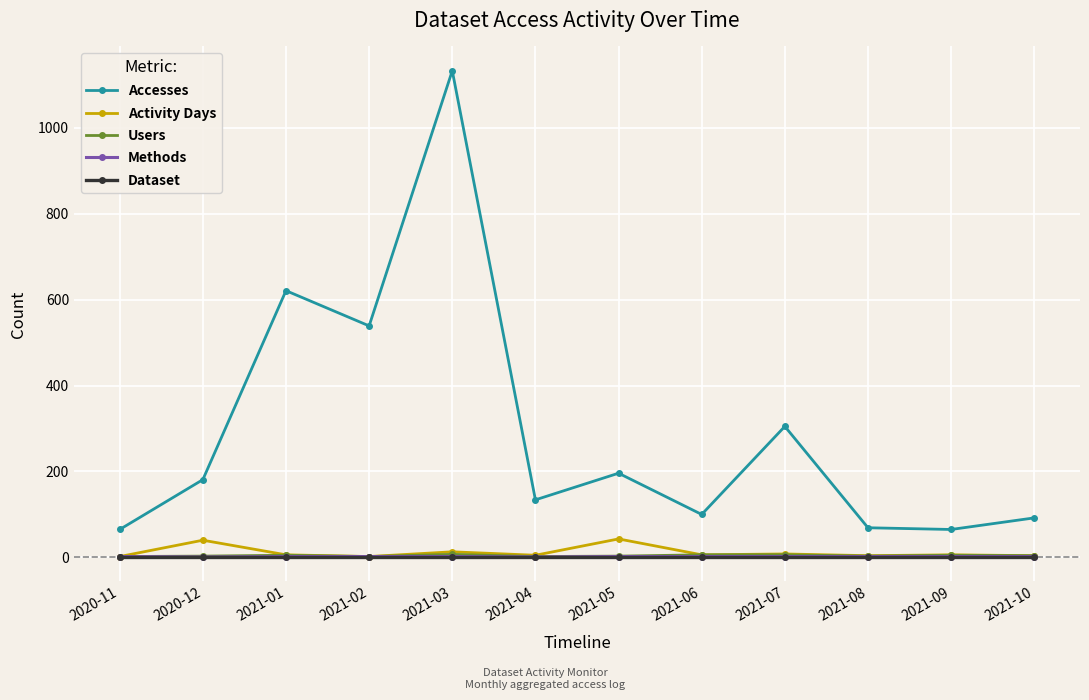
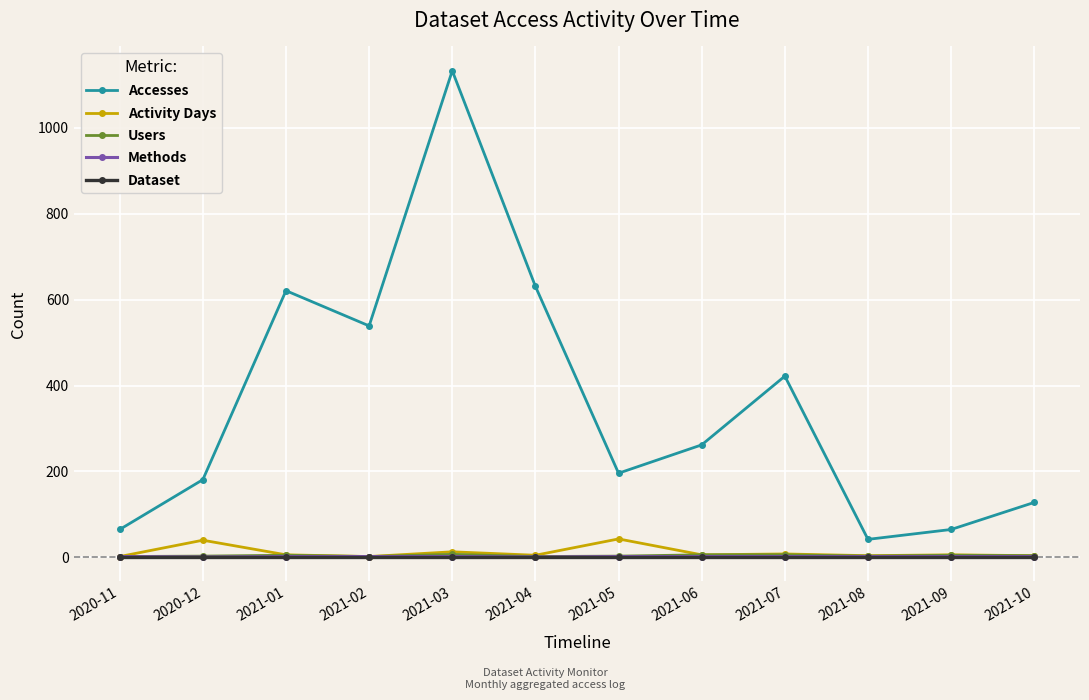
Accesses, 2021-04: 130 -> 630
Accesses, 2021-06: 100 -> 260
Accesses, 2021-07: 310 -> 420
Accesses, 2021-08: 70 -> 40
Accesses, 2021-10: 90 -> 130
